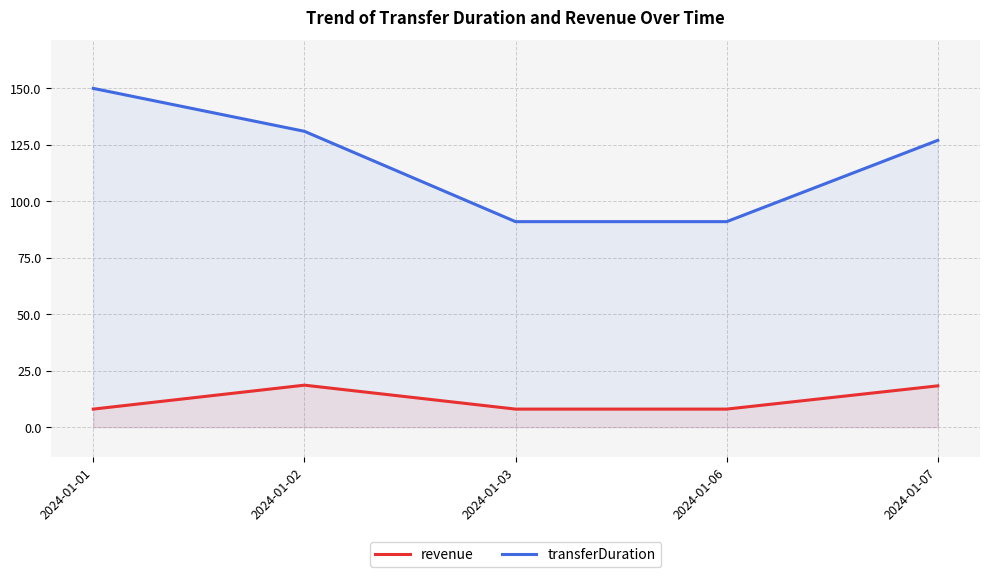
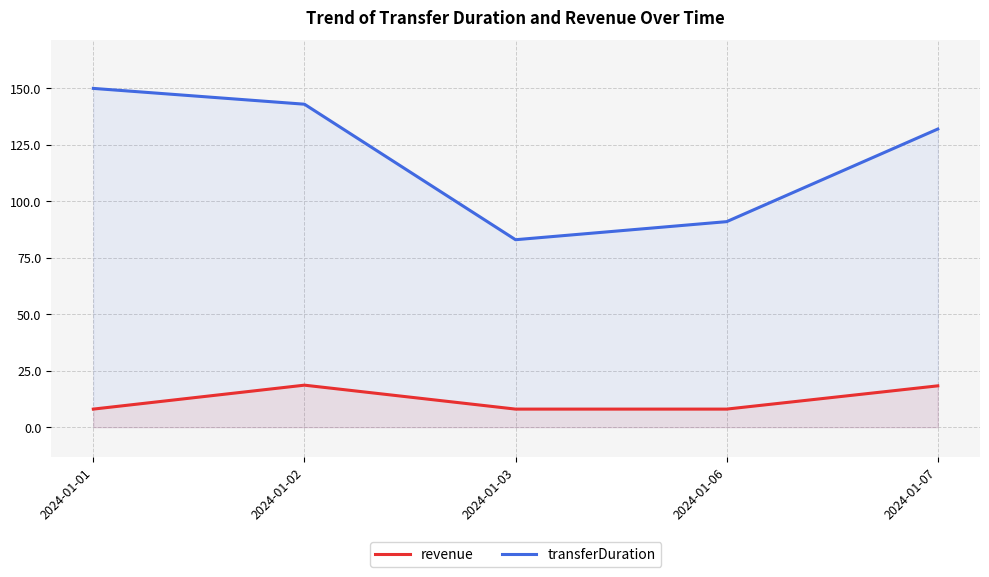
transferDuration, 2024-01-02: 131 -> 143
transferDuration, 2024-01-03: 91 -> 83
transferDuration, 2024-01-07: 127 -> 132
